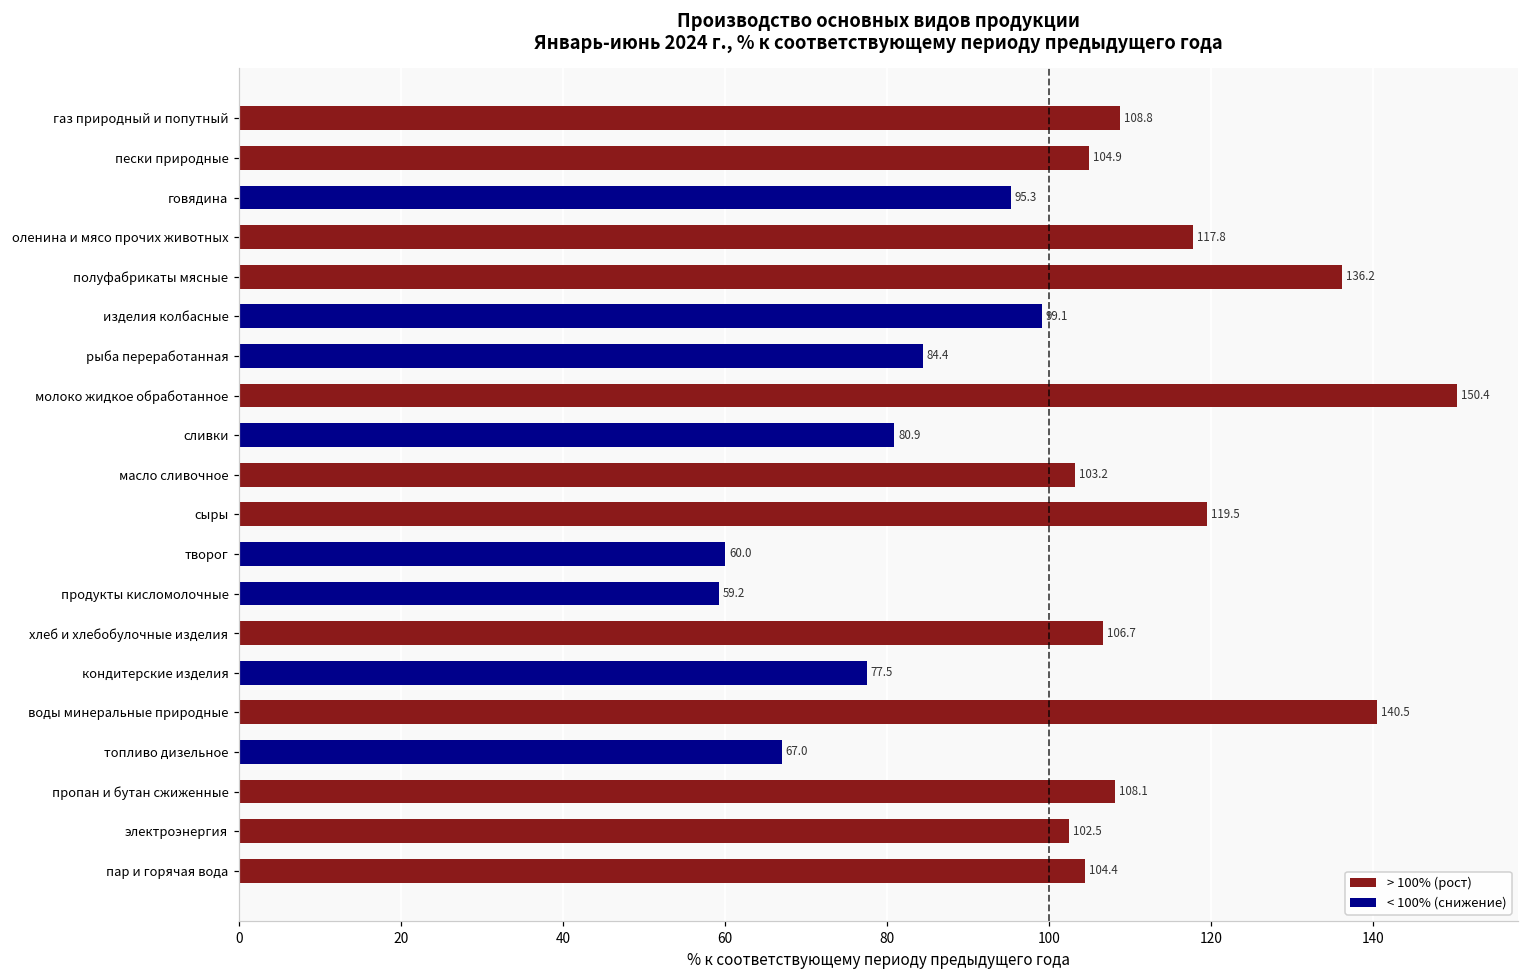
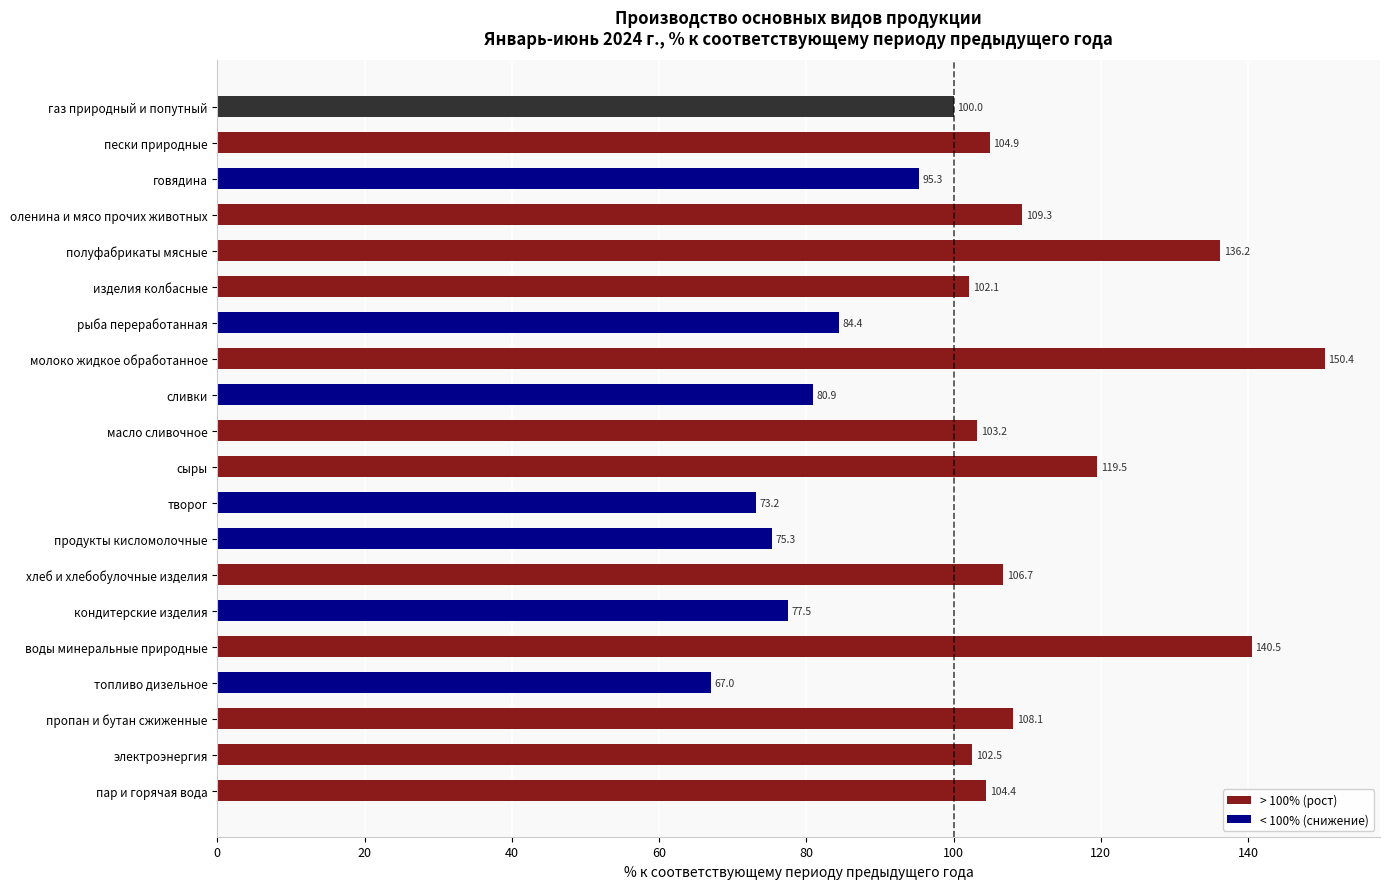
газ природный и попутный: 108.8 -> 100.0
оленина и мясо прочих животных: 117.8 -> 109.3
изделия колбасные: 99.1 -> 102.1
творог: 60.0 -> 73.2
продукты кисломолочные: 59.2 -> 75.3
